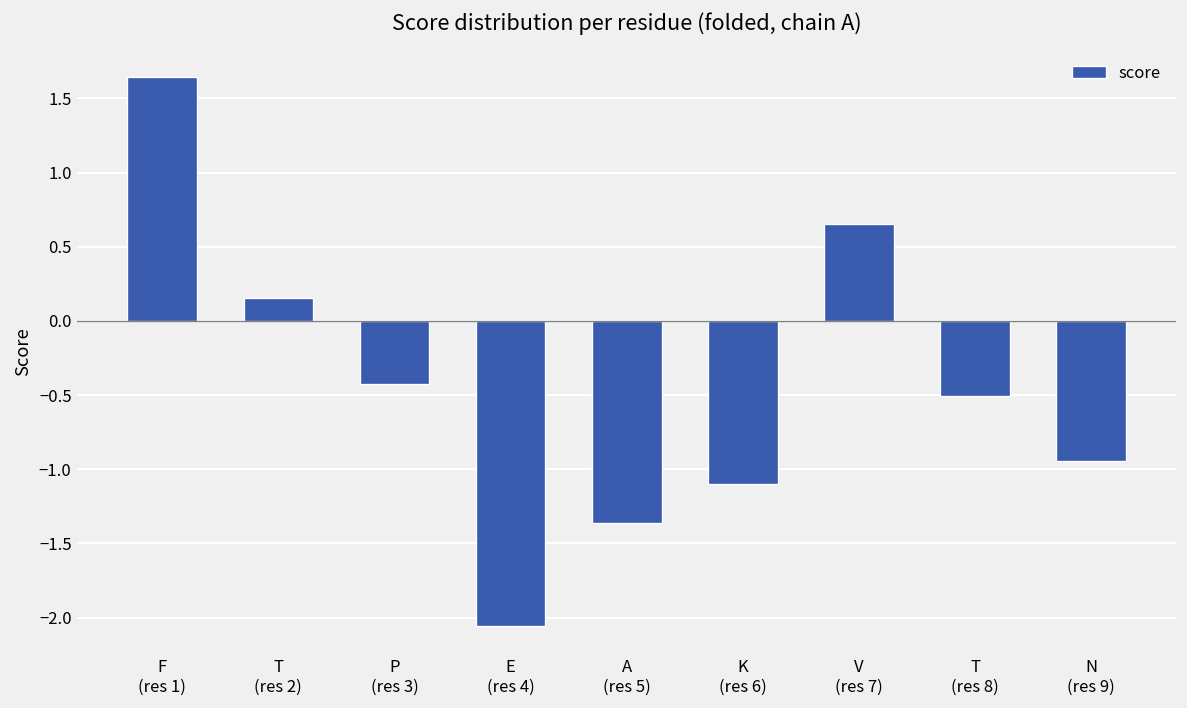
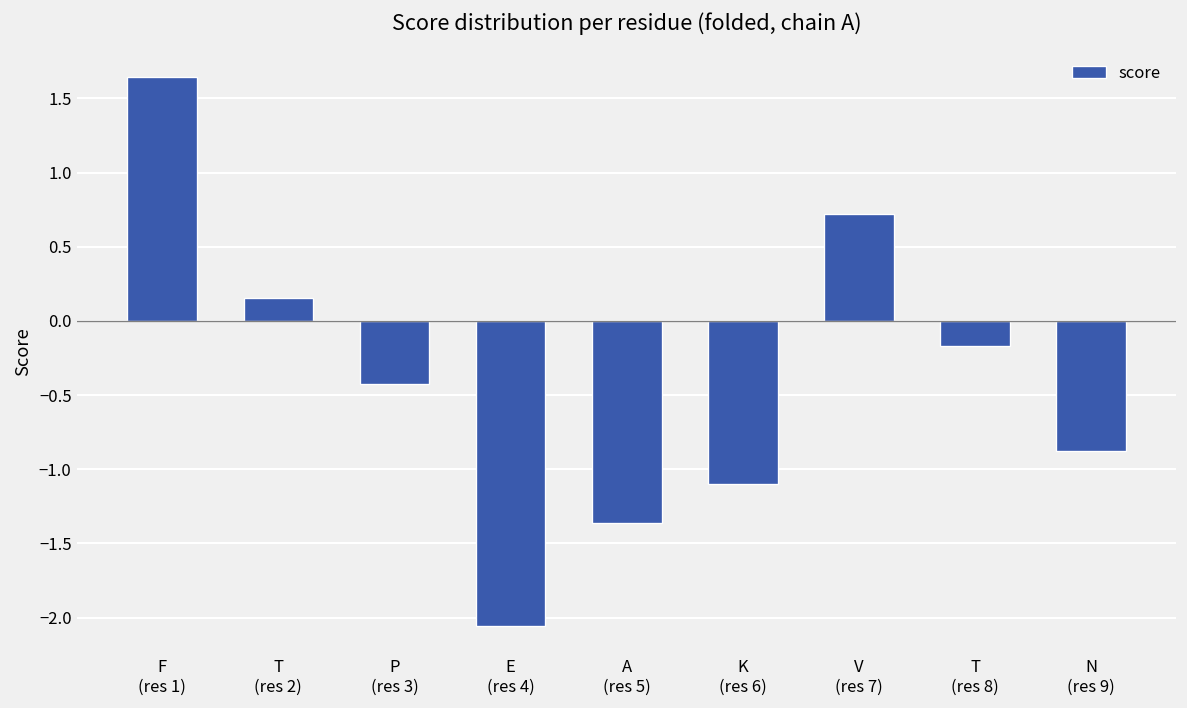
V (res 7): 0.65 -> 0.72
T (res 8): -0.51 -> -0.17
N (res 9): -0.95 -> -0.88
